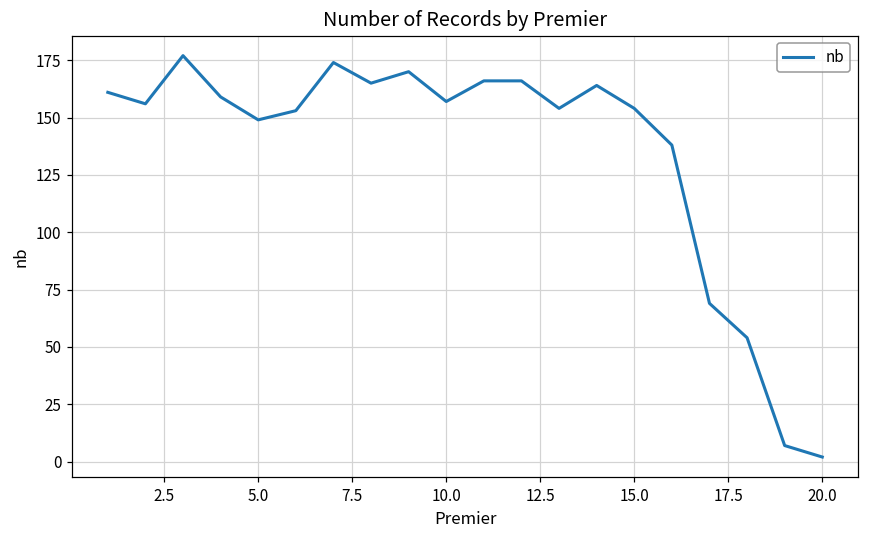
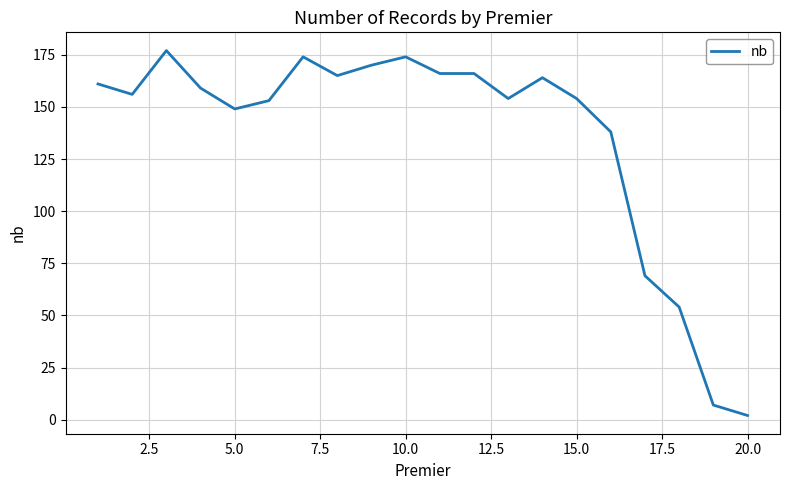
10.0: 157 -> 174
